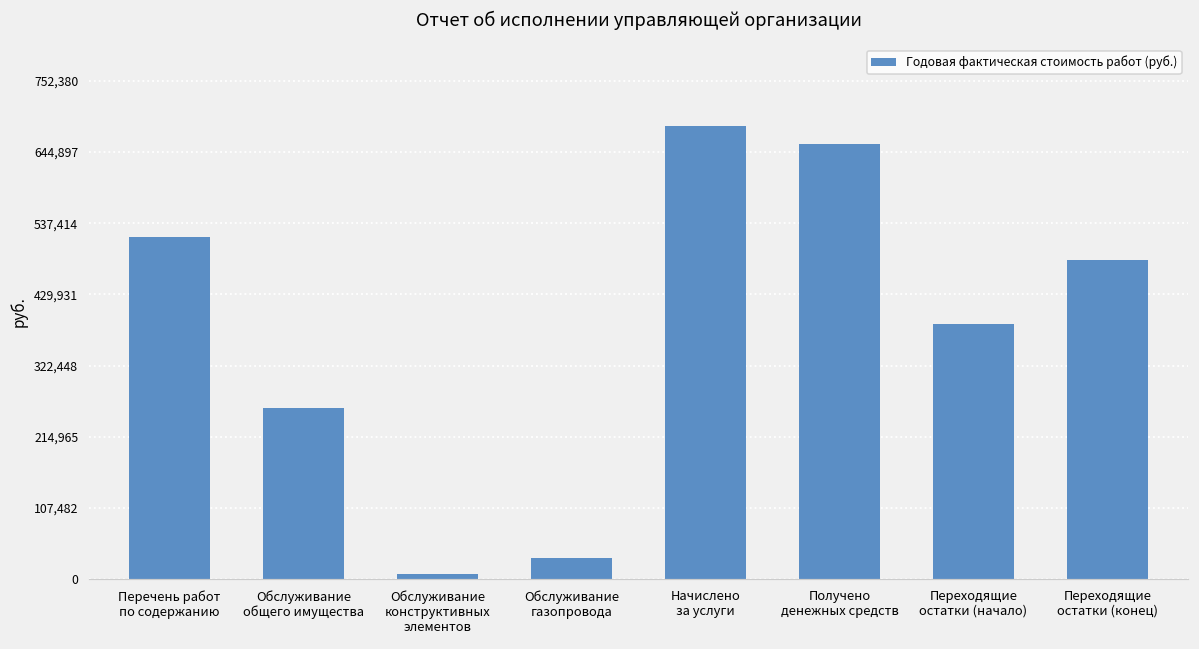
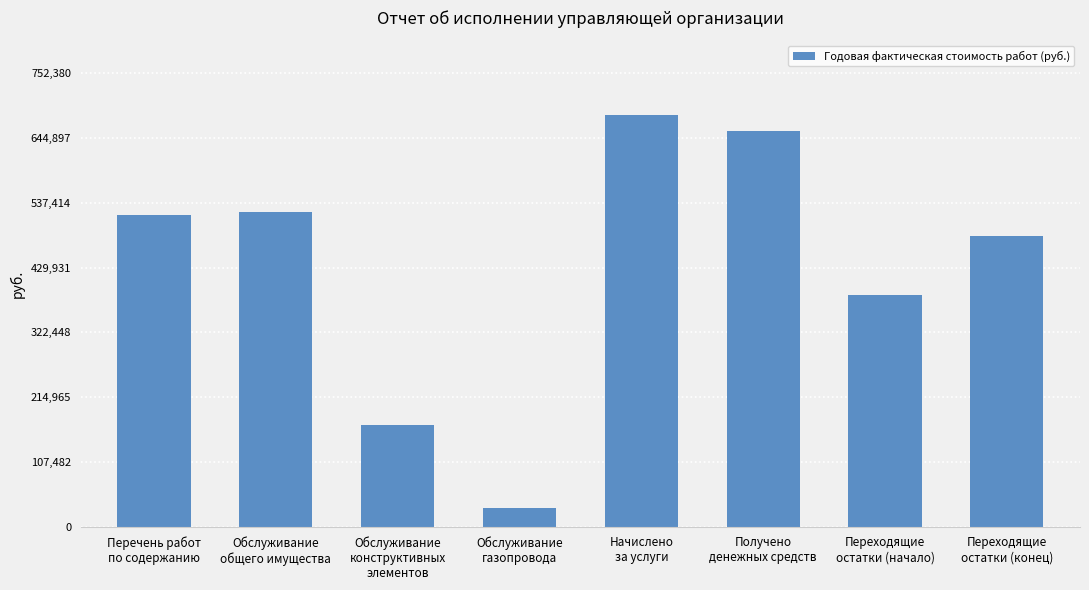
Обслуживание общего имущества: 260,000 -> 520,000
Обслуживание конструктивных элементов: 10,000 -> 170,000
